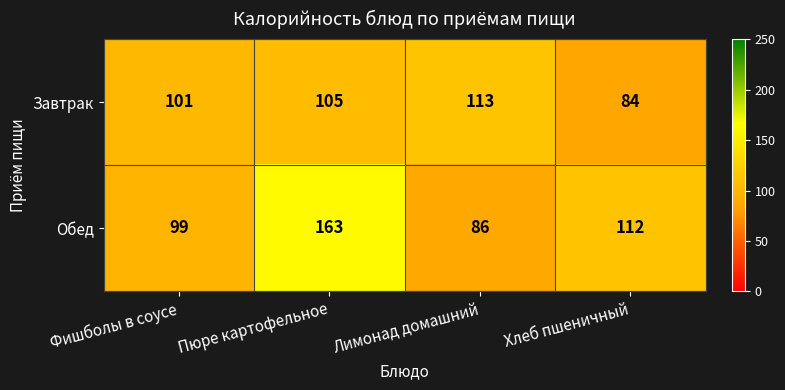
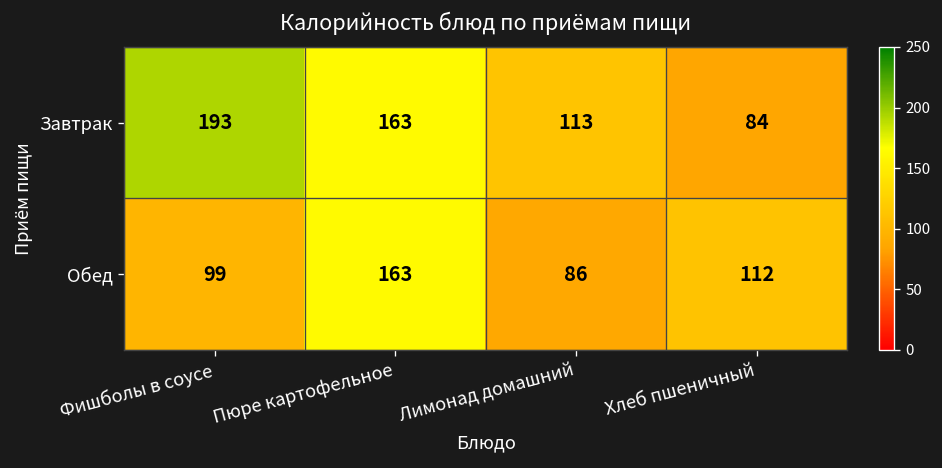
Завтрак, Фишболы в соусе: 101 -> 193
Завтрак, Пюре картофельное: 105 -> 163
